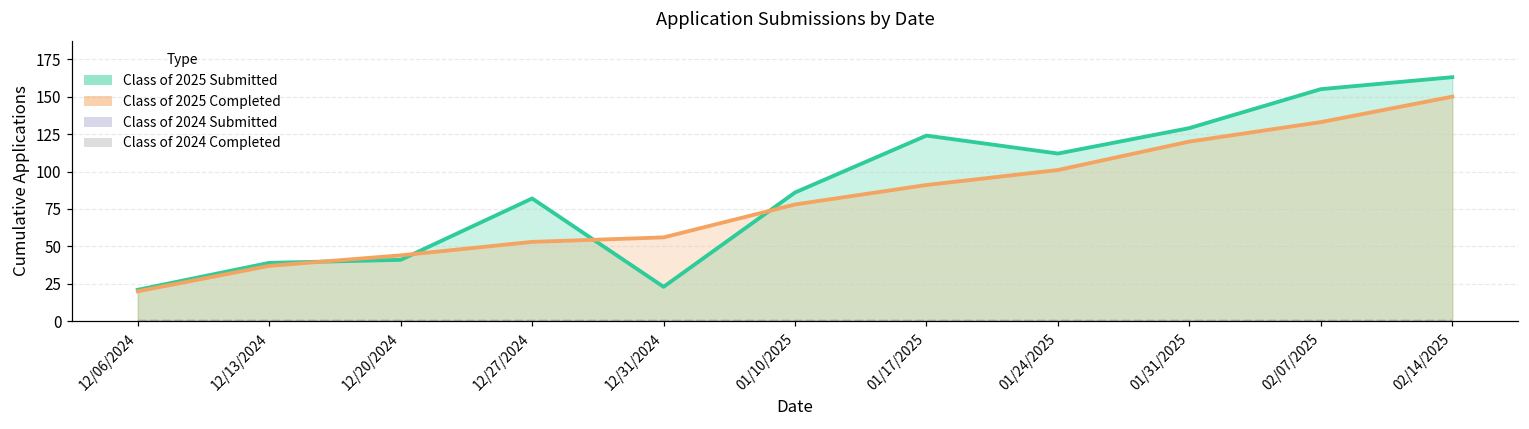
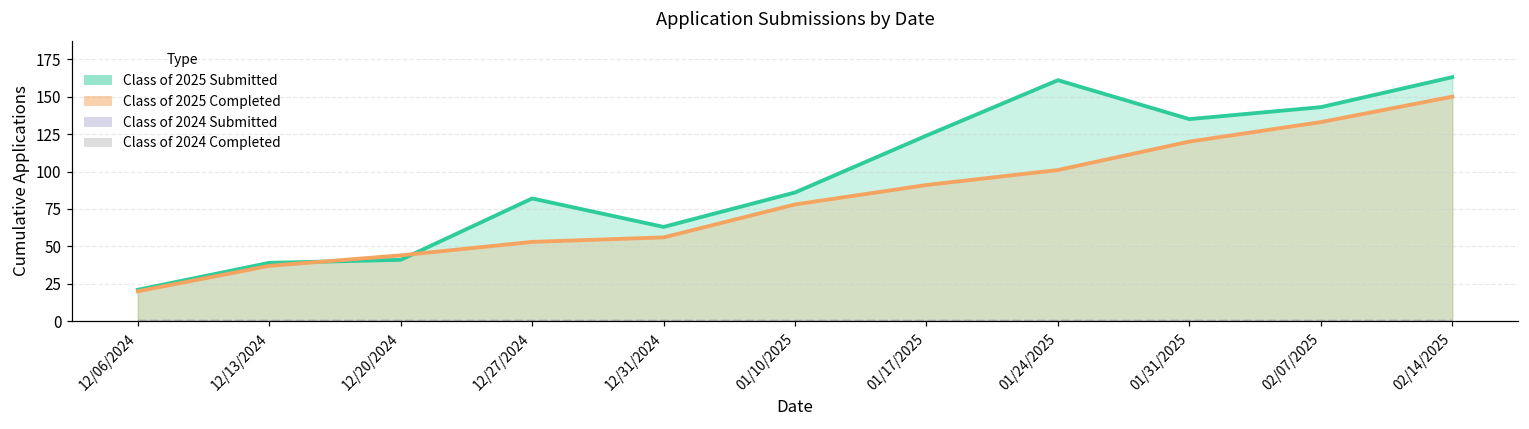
Class of 2025 Submitted, 12/31/2024: 23 -> 63
Class of 2025 Submitted, 01/24/2025: 112 -> 161
Class of 2025 Submitted, 01/31/2025: 129 -> 135
Class of 2025 Submitted, 02/07/2025: 155 -> 143
